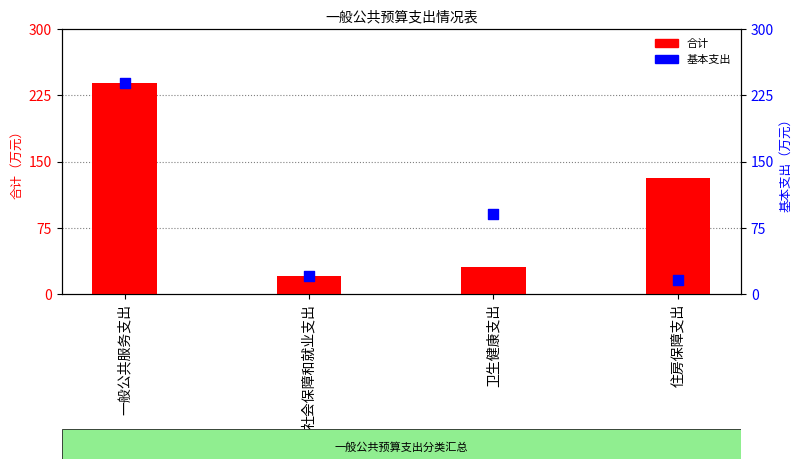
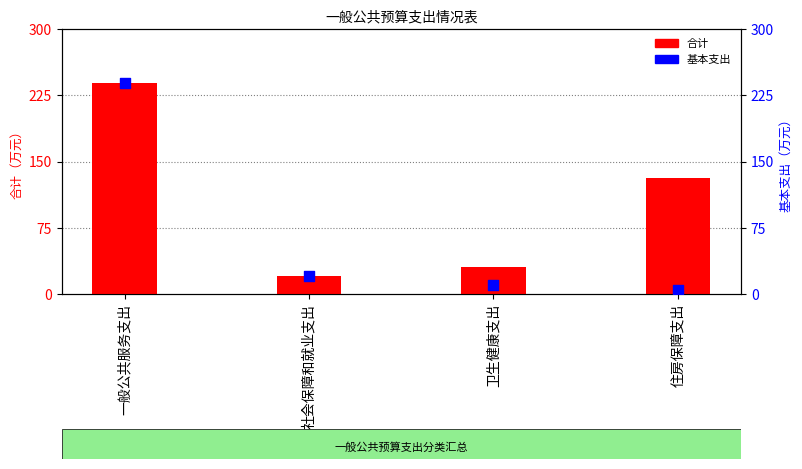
基本支出, 卫生健康支出: 90 -> 10
基本支出, 住房保障支出: 20 -> 0
